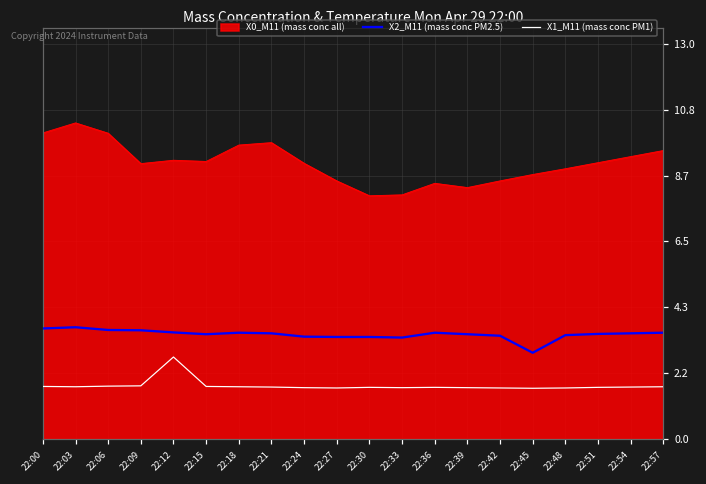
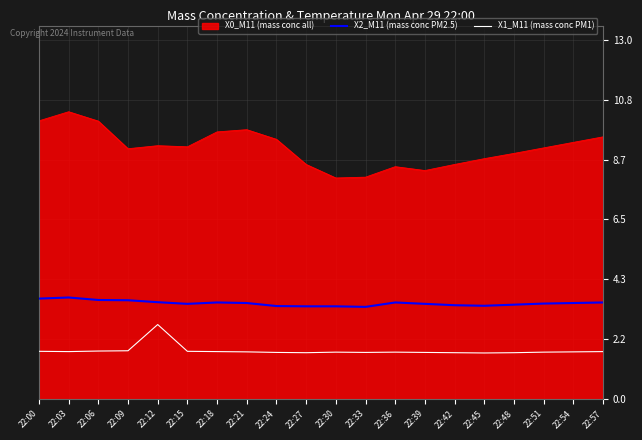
X0_M11 (mass conc all), 22:24: 9.1 -> 9.4
X2_M11 (mass conc PM2.5), 22:45: 2.8 -> 3.4
